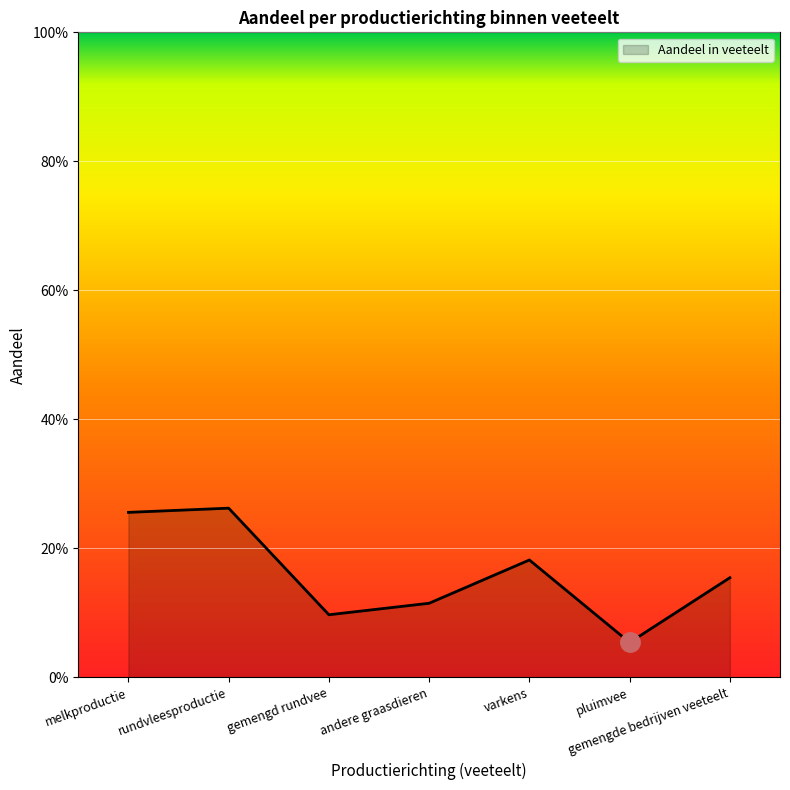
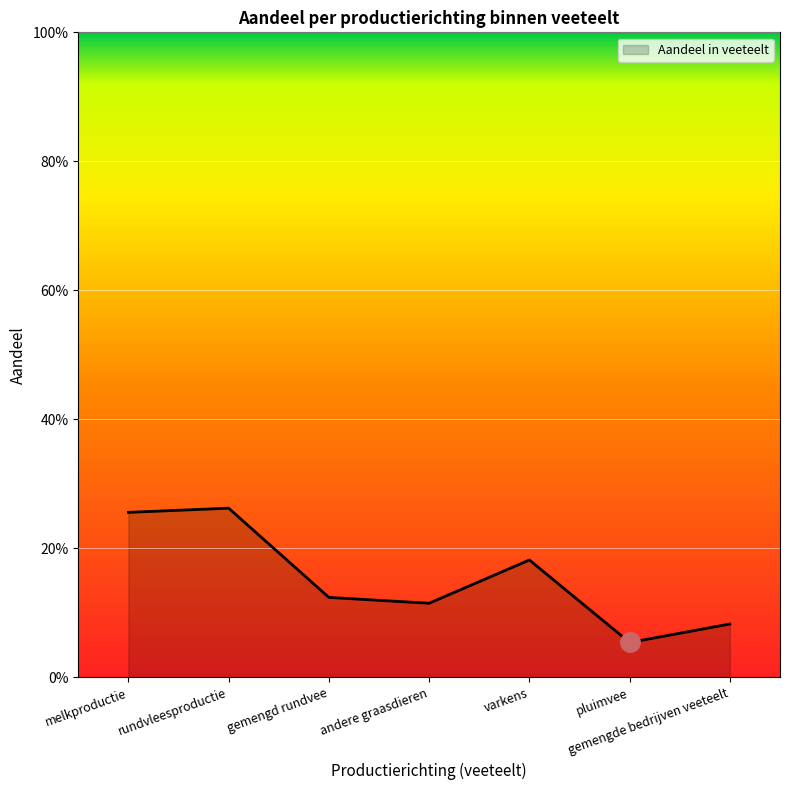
Aandeel in veeteelt, gemengd rundvee: 10% -> 12%
Aandeel in veeteelt, gemengde bedrijven veeteelt: 15% -> 8%
